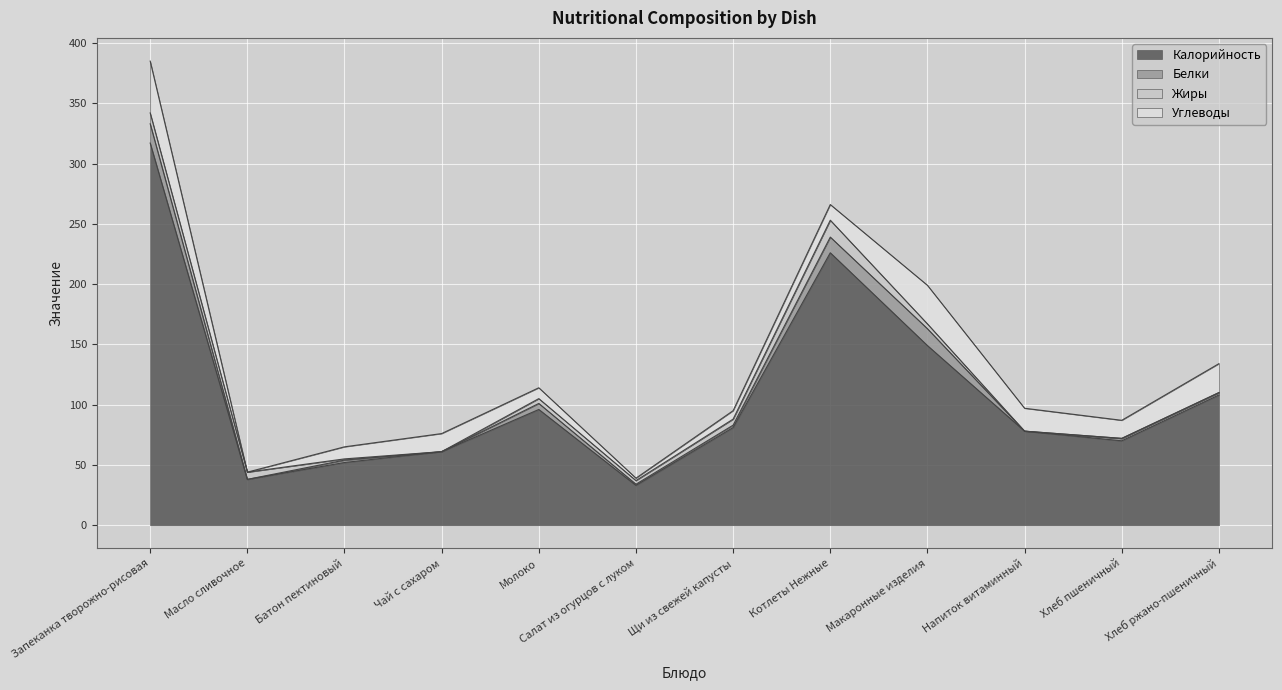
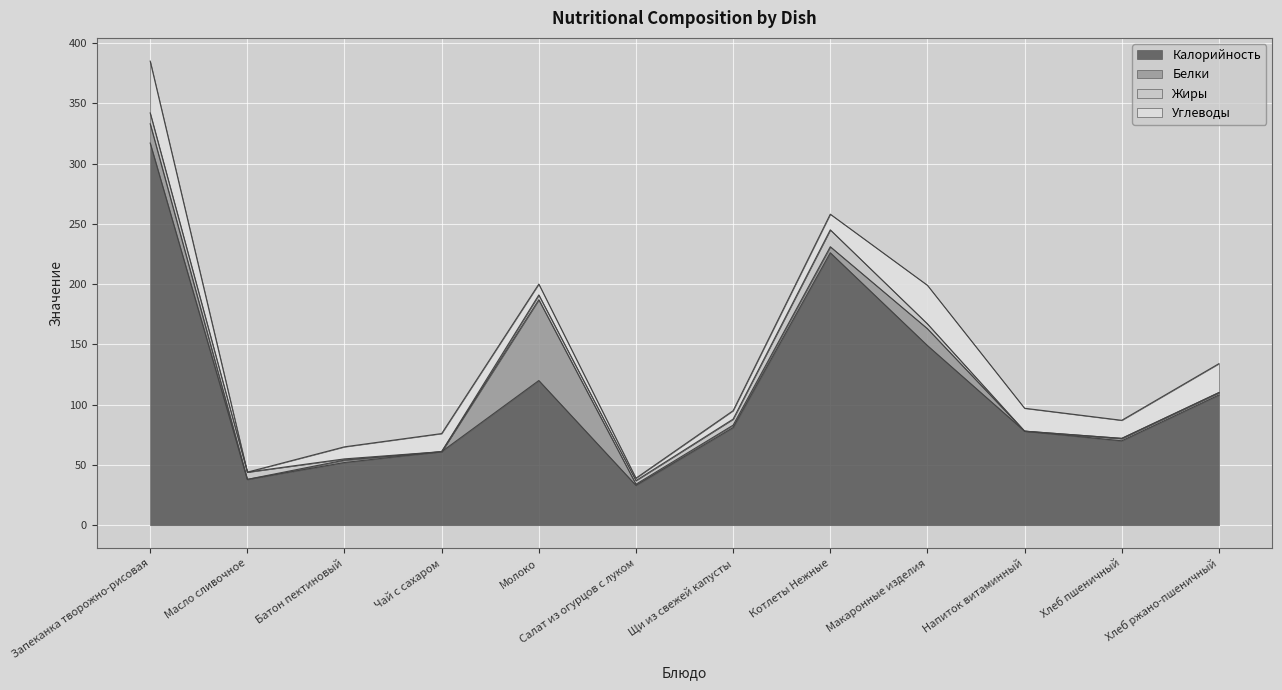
Калорийность, Молоко: 96 -> 120
Белки, Молоко: 5 -> 67
Белки, Котлеты Нежные: 13 -> 5
